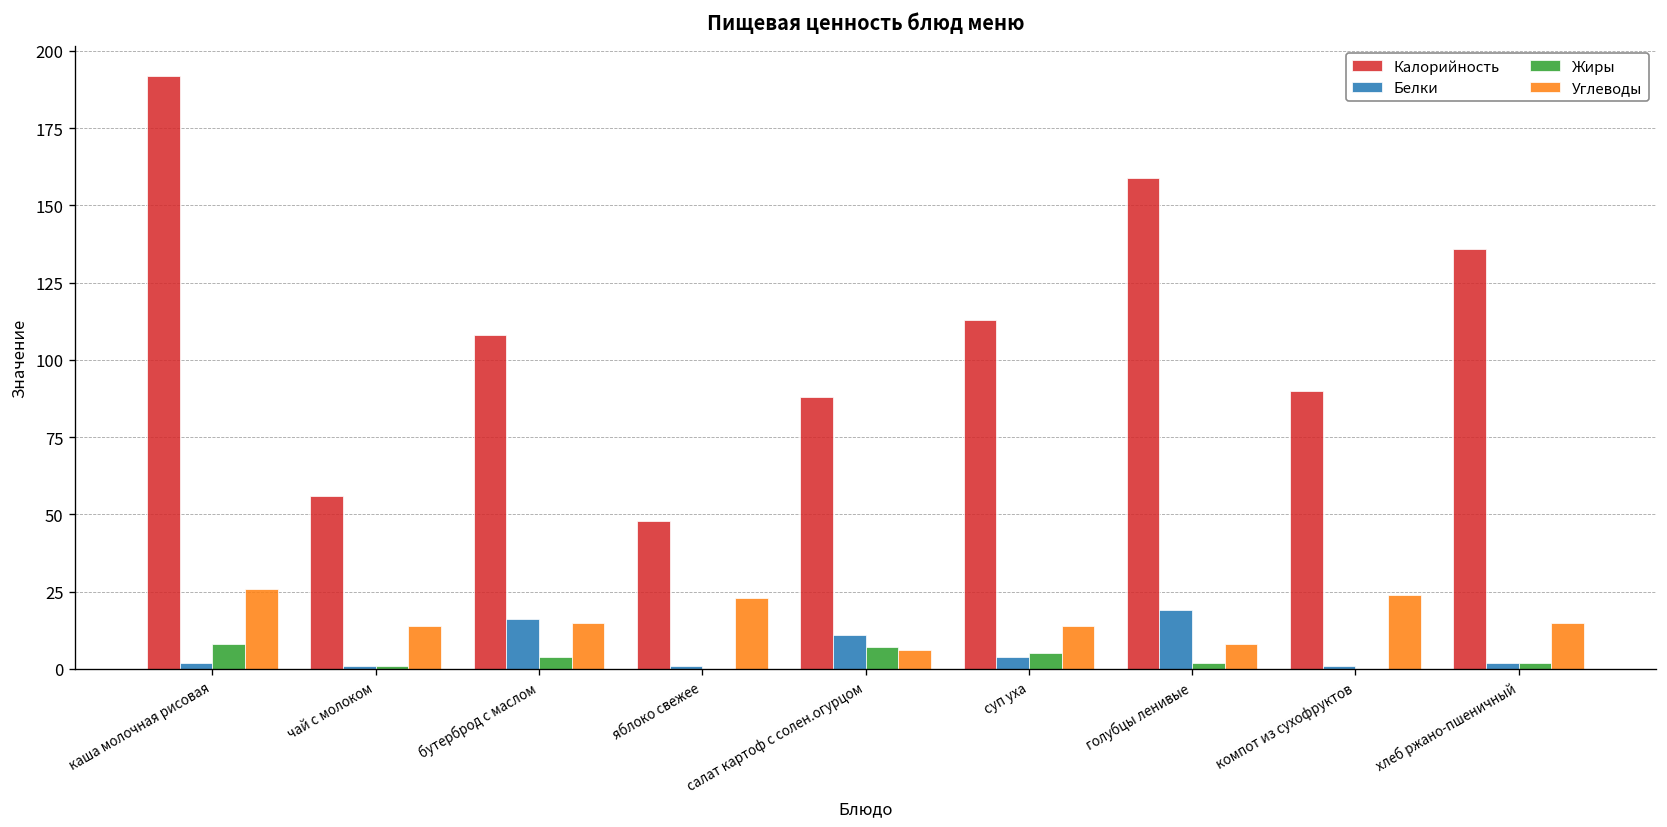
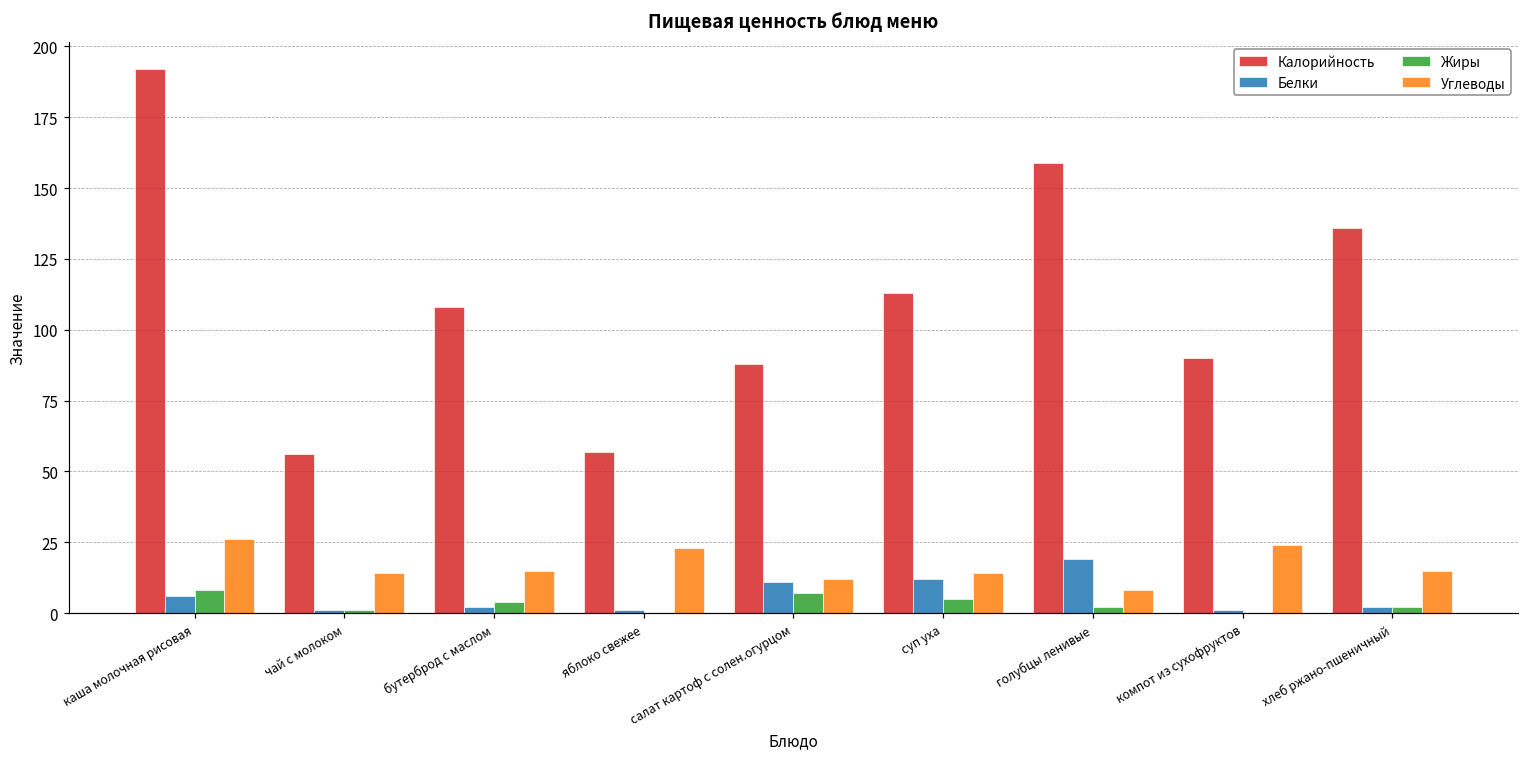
Белки, каша молочная рисовая: 2 -> 6
Белки, бутерброд с маслом: 16 -> 2
Калорийность, яблоко свежее: 48 -> 57
Углеводы, салат картоф с солен.огурцом: 6 -> 12
Белки, суп уха: 4 -> 12
